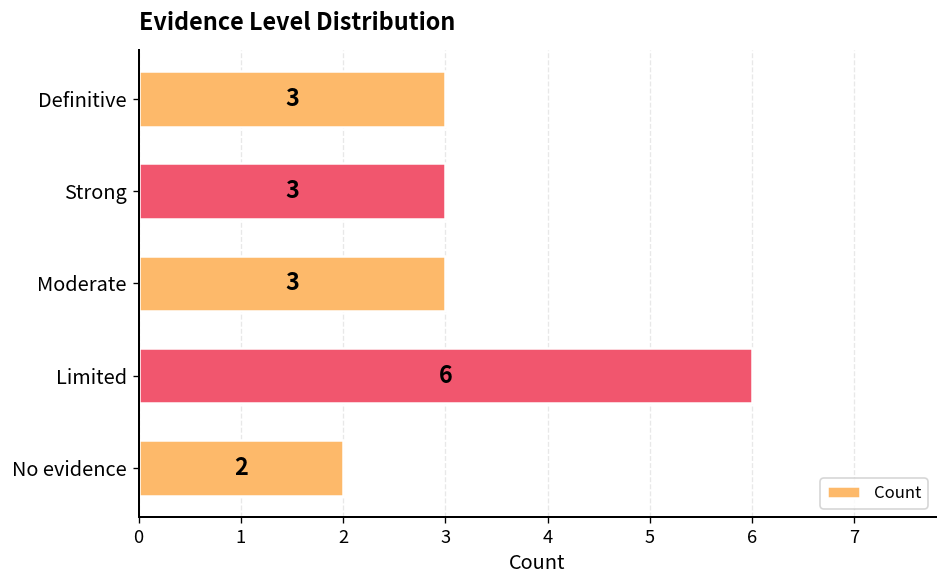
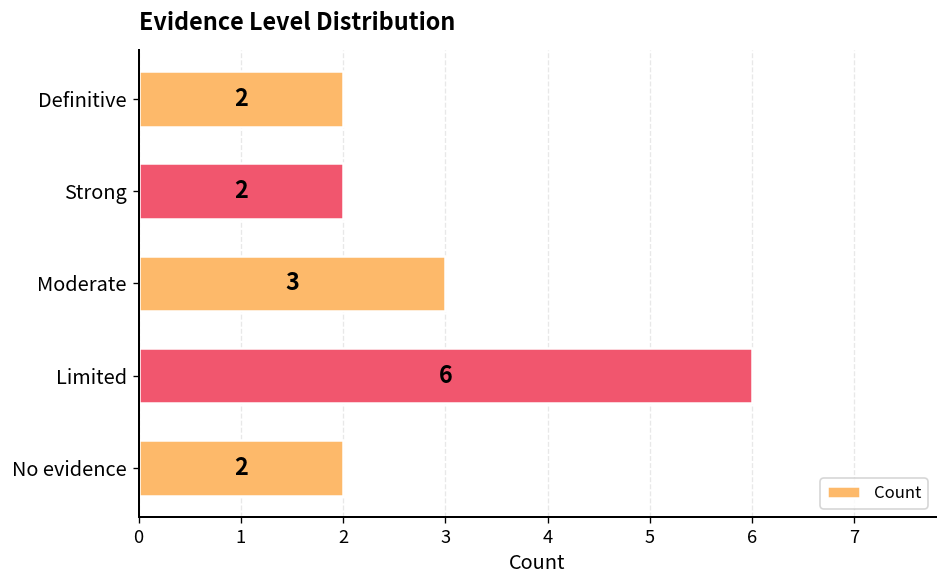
Definitive: 3 -> 2
Strong: 3 -> 2
